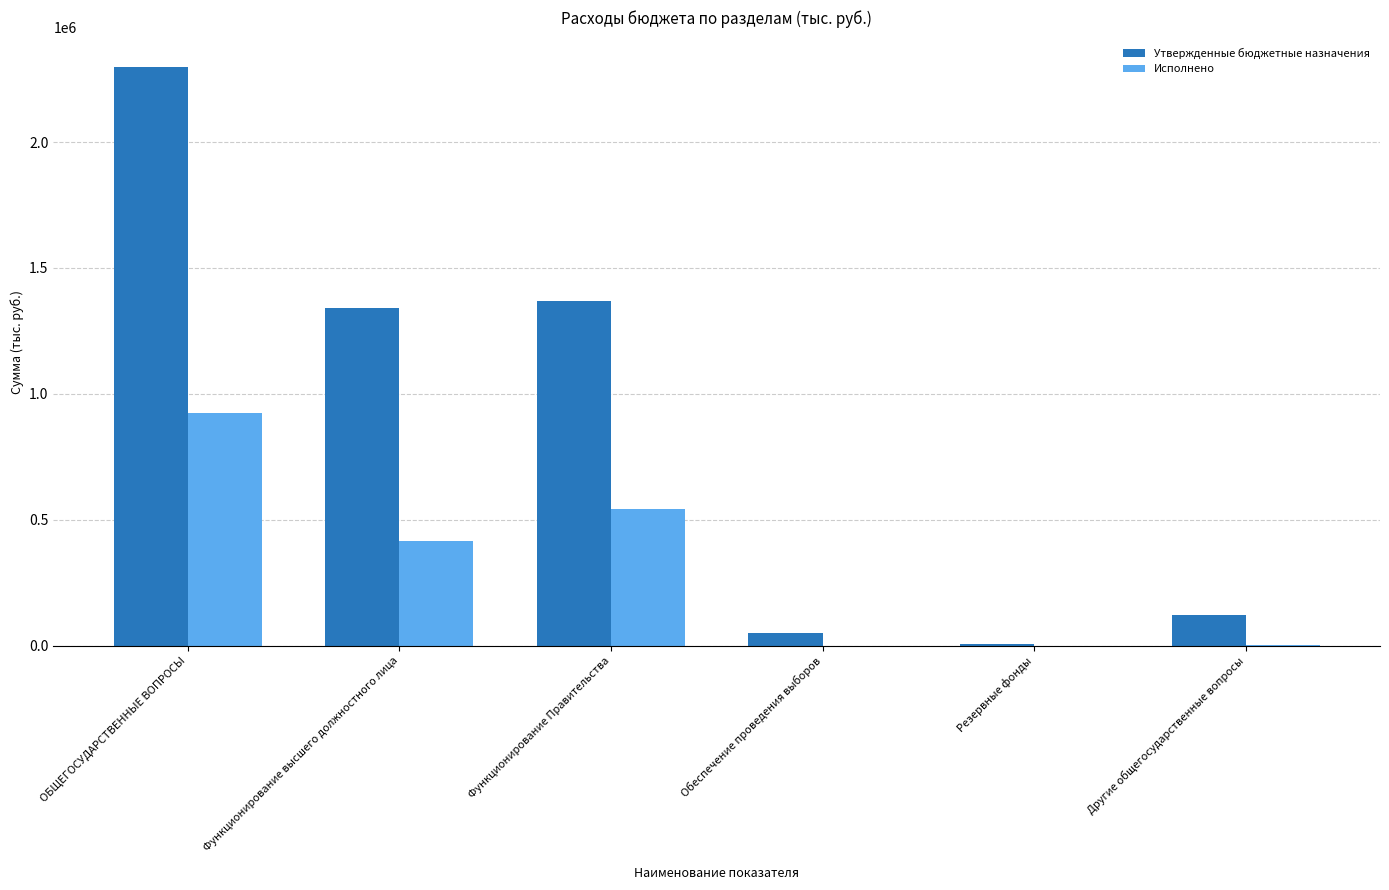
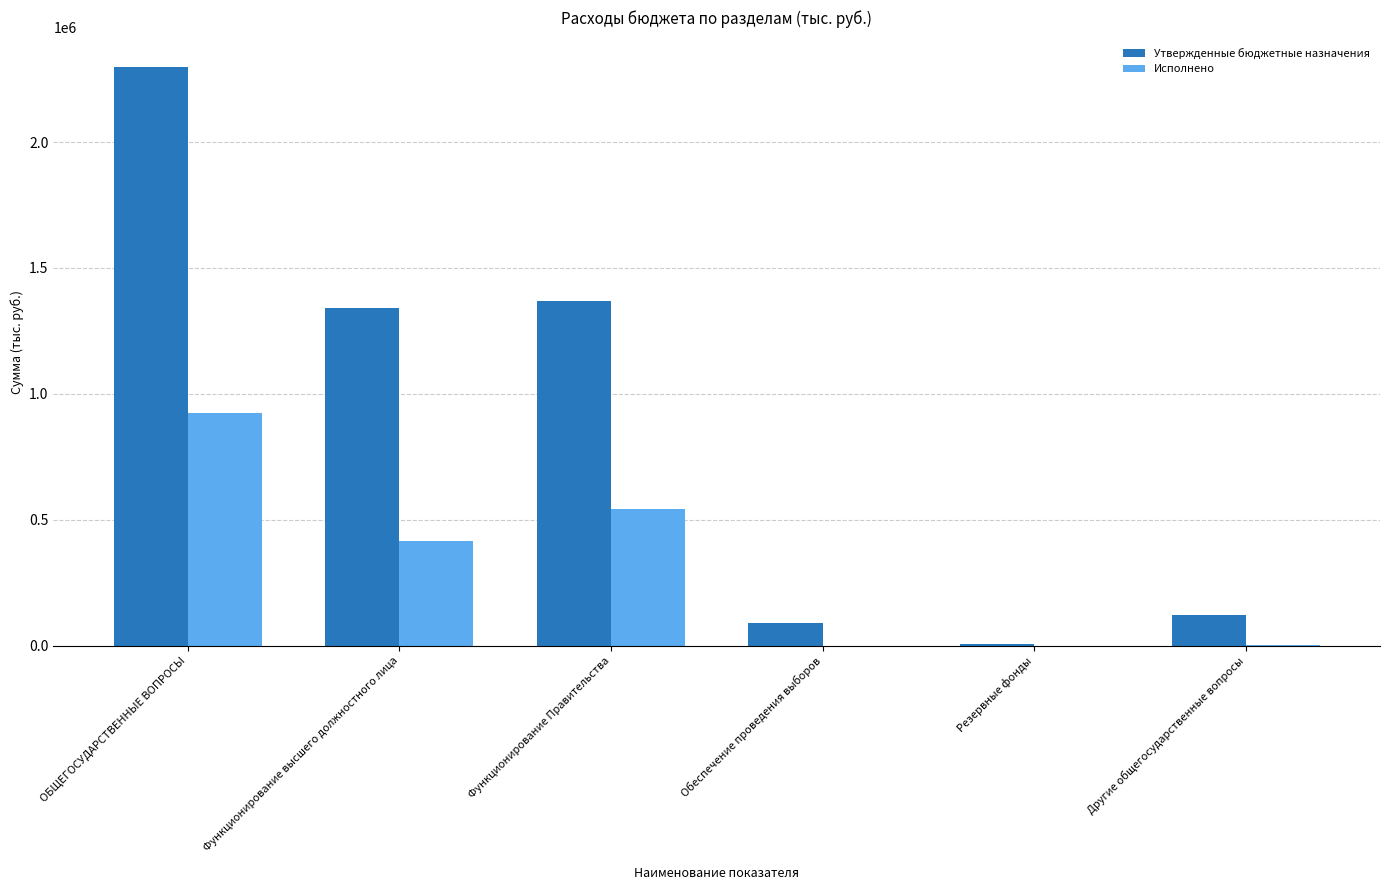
Утвержденные бюджетные назначения, Обеспечение проведения выборов: 50000 -> 90000
